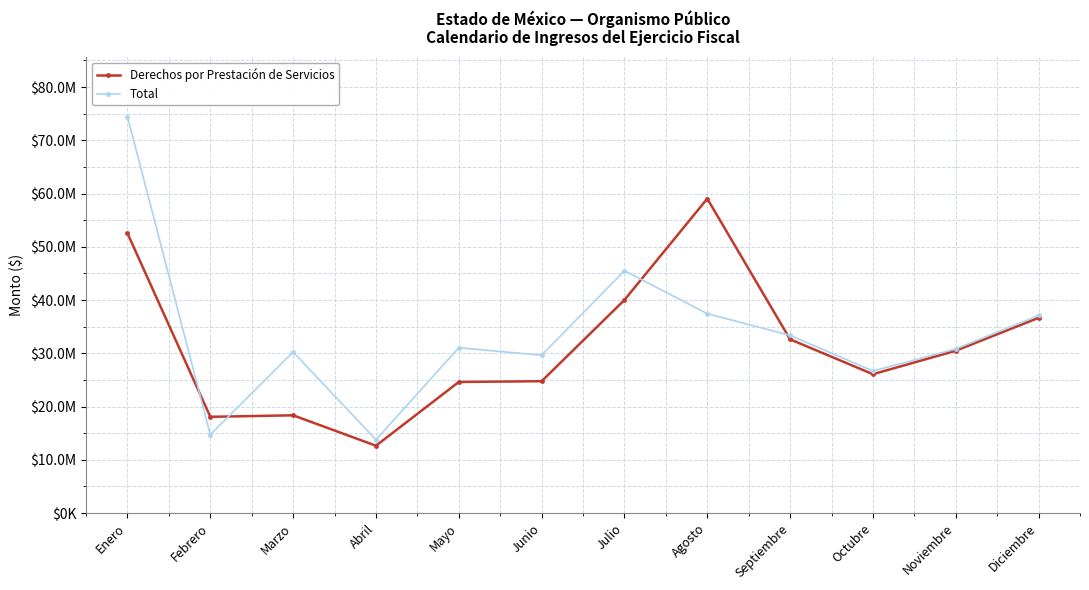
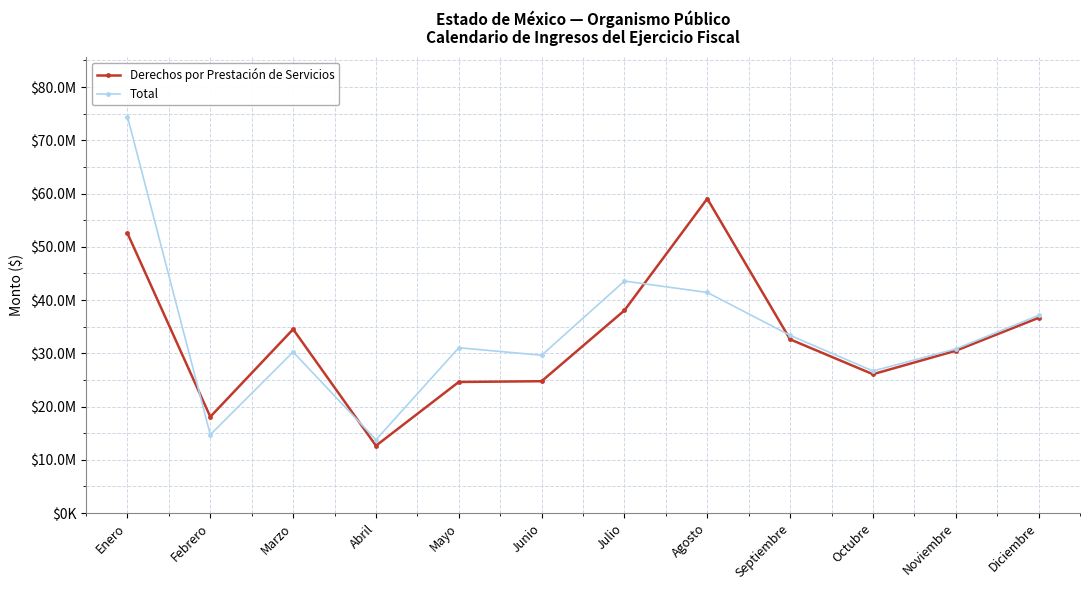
Derechos por Prestación de Servicios, Marzo: $18000000 -> $35000000
Derechos por Prestación de Servicios, Julio: $40000000 -> $38000000
Total, Julio: $46000000 -> $44000000
Total, Agosto: $37000000 -> $41000000
